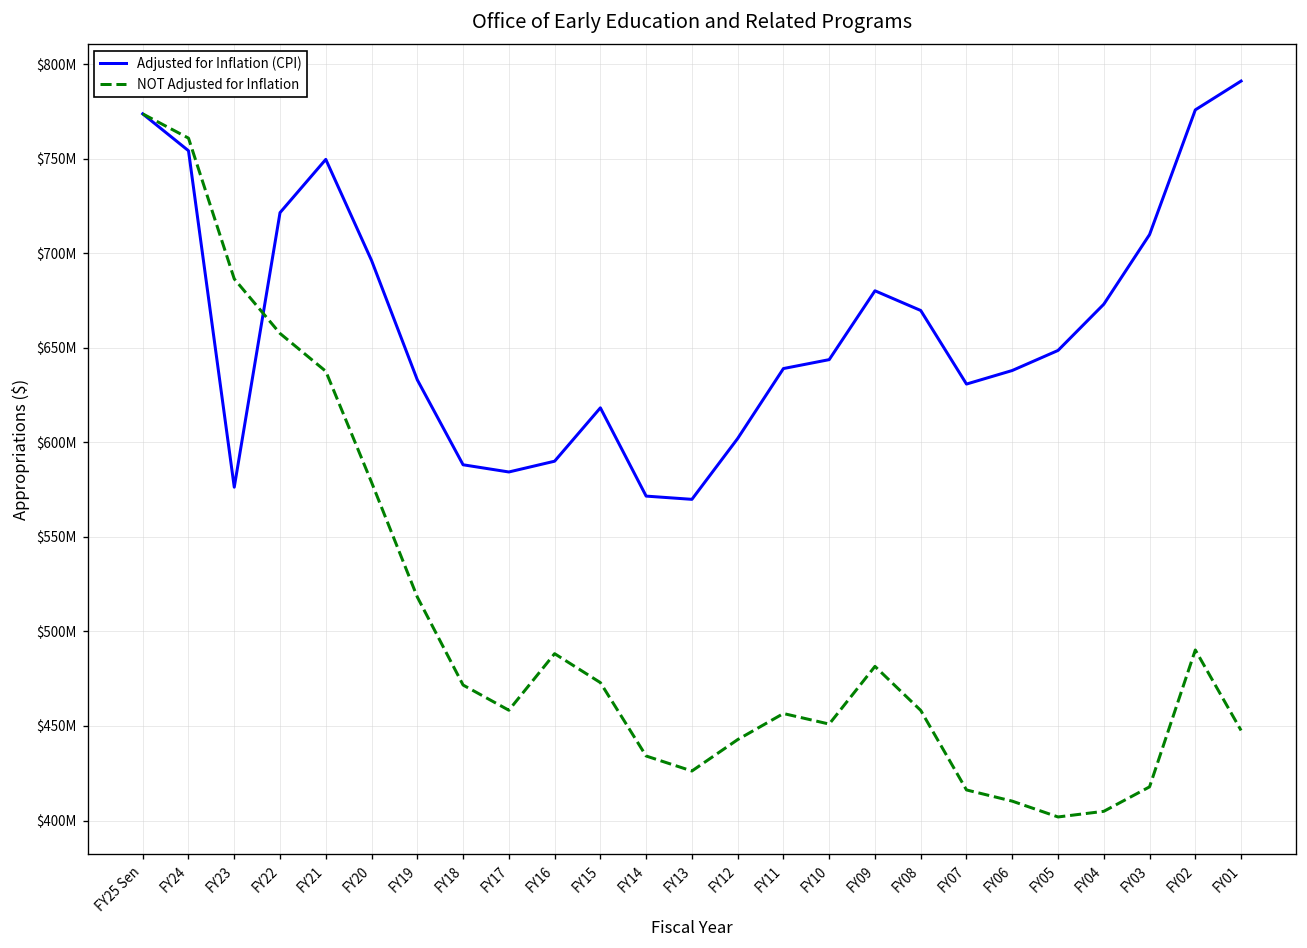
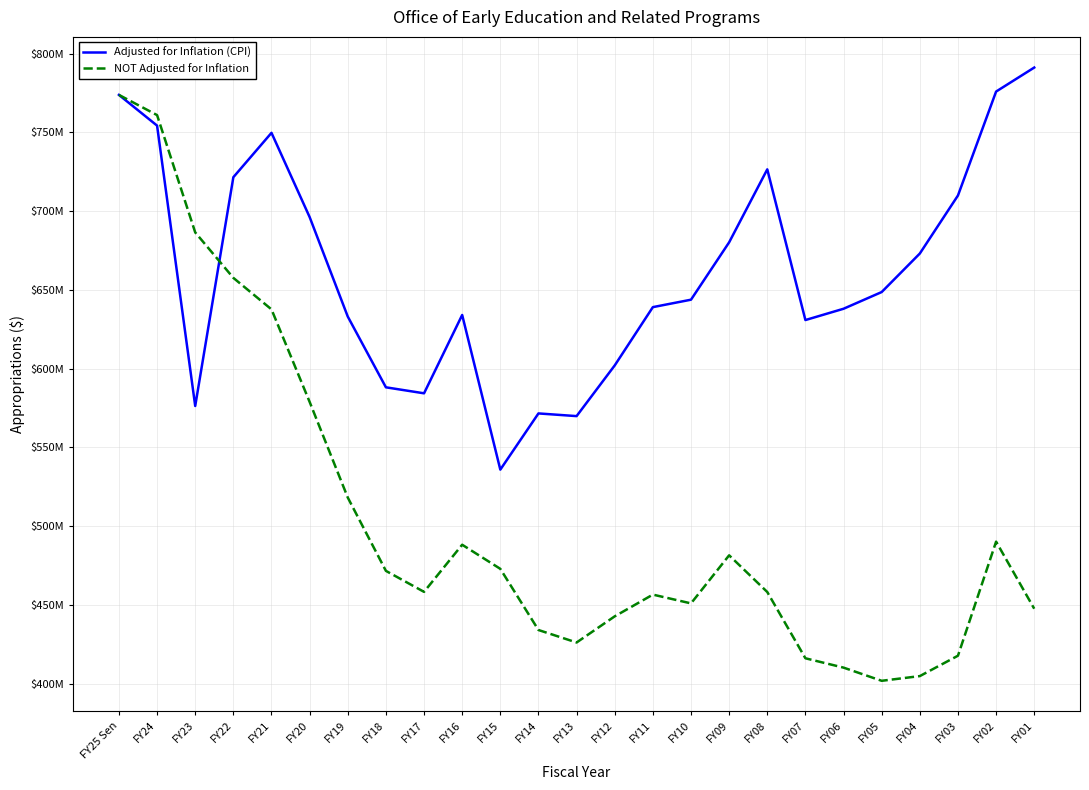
Adjusted for Inflation (CPI), FY16: $590000000 -> $634000000
Adjusted for Inflation (CPI), FY15: $618000000 -> $536000000
Adjusted for Inflation (CPI), FY08: $670000000 -> $727000000
